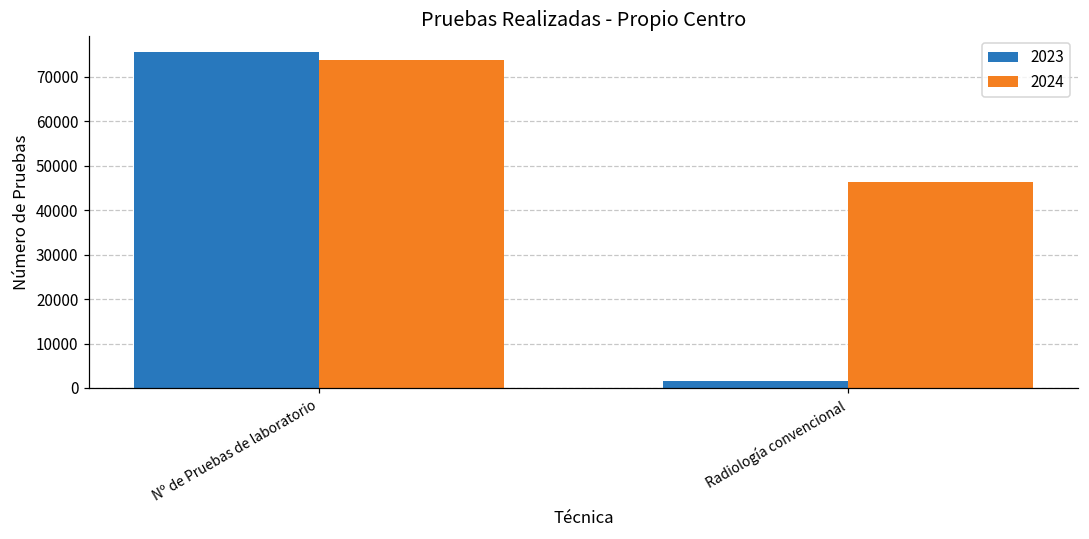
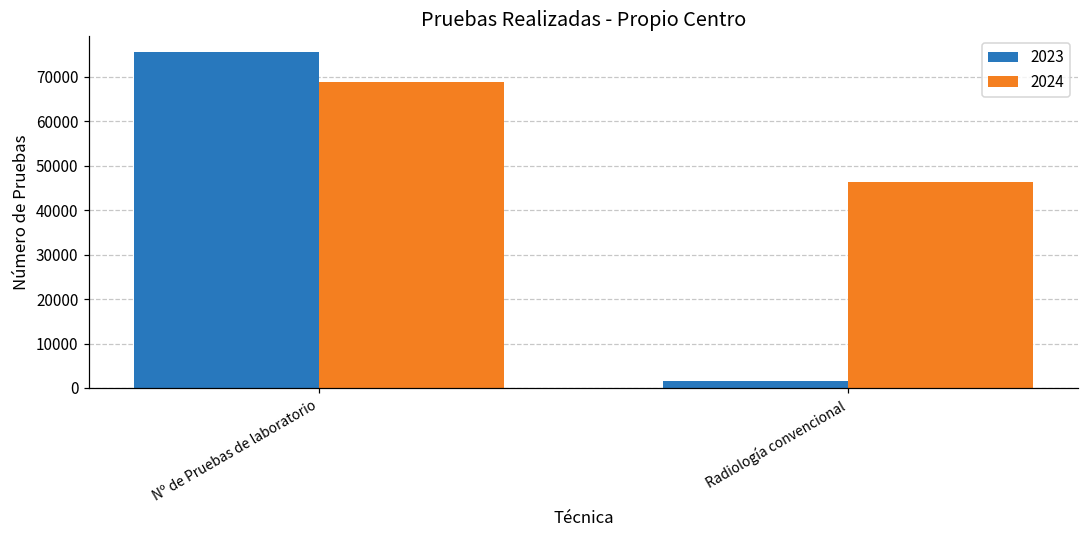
2024, Nº de Pruebas de laboratorio: 74000 -> 69000
